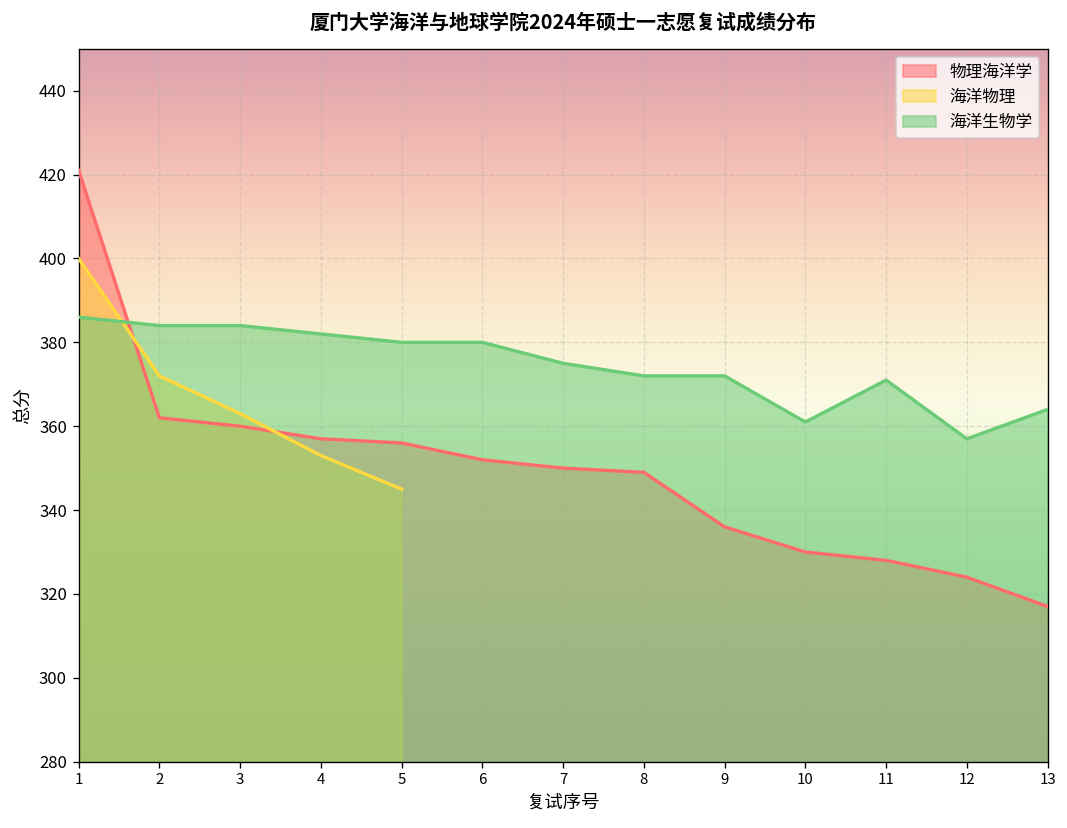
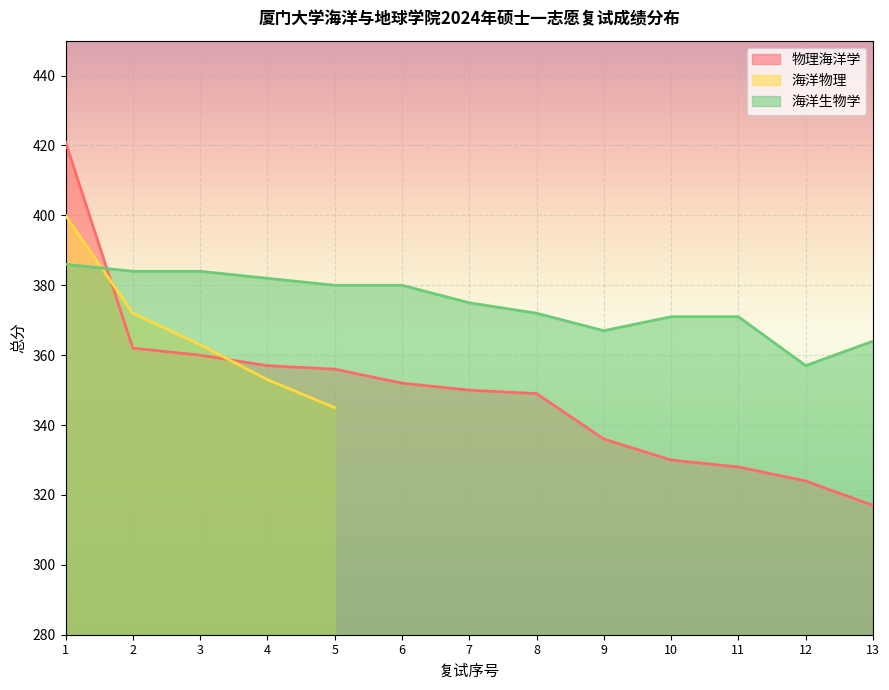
海洋生物学, 9: 372 -> 367
海洋生物学, 10: 361 -> 371
